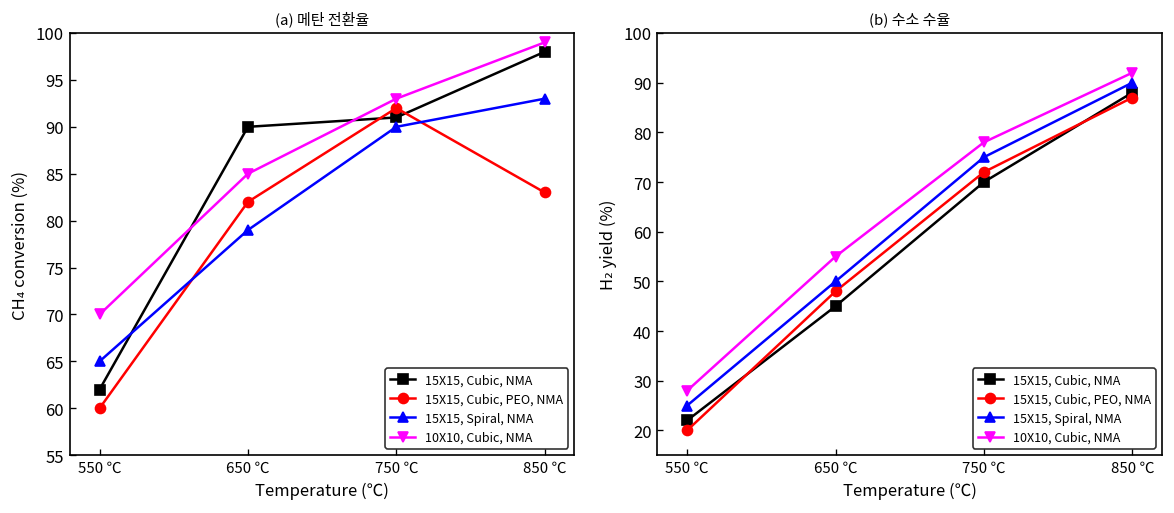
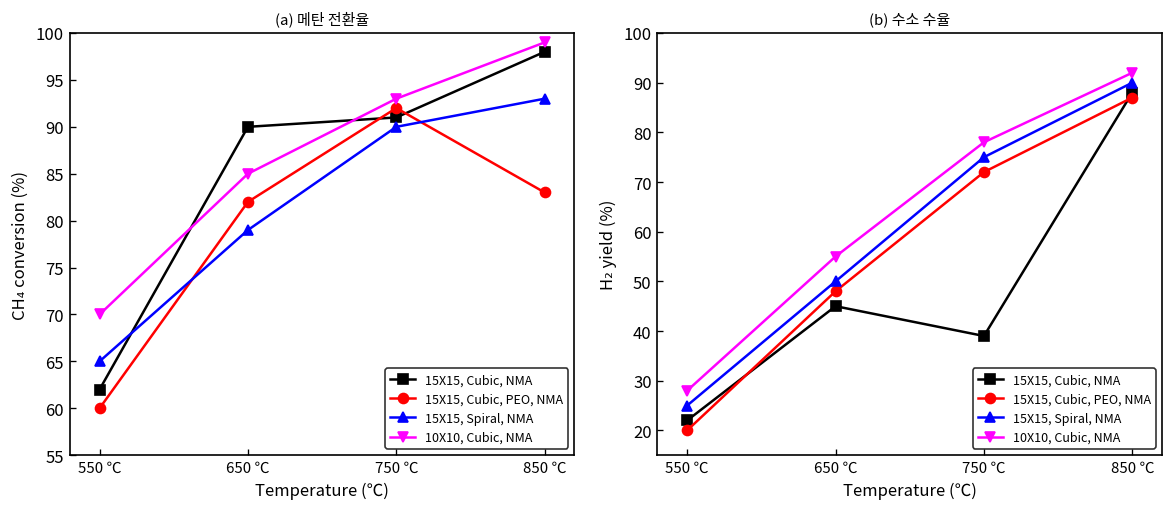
(b) 수소 수율, 15X15, Cubic, NMA, 750 ℃: 70 -> 39
